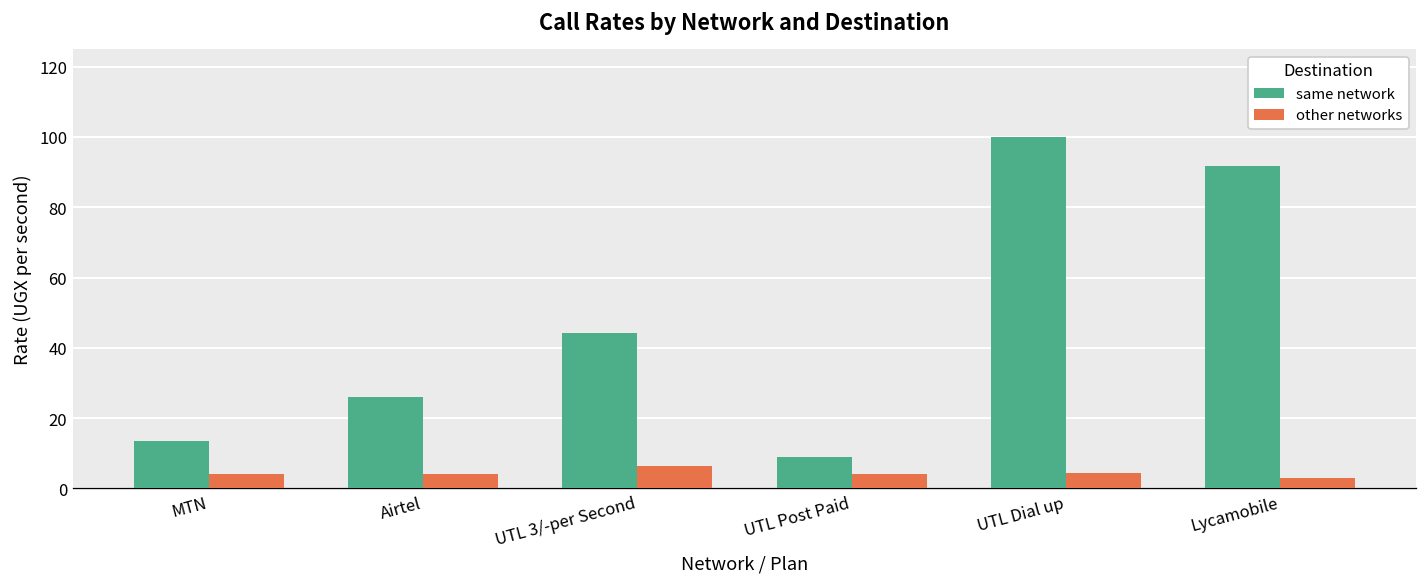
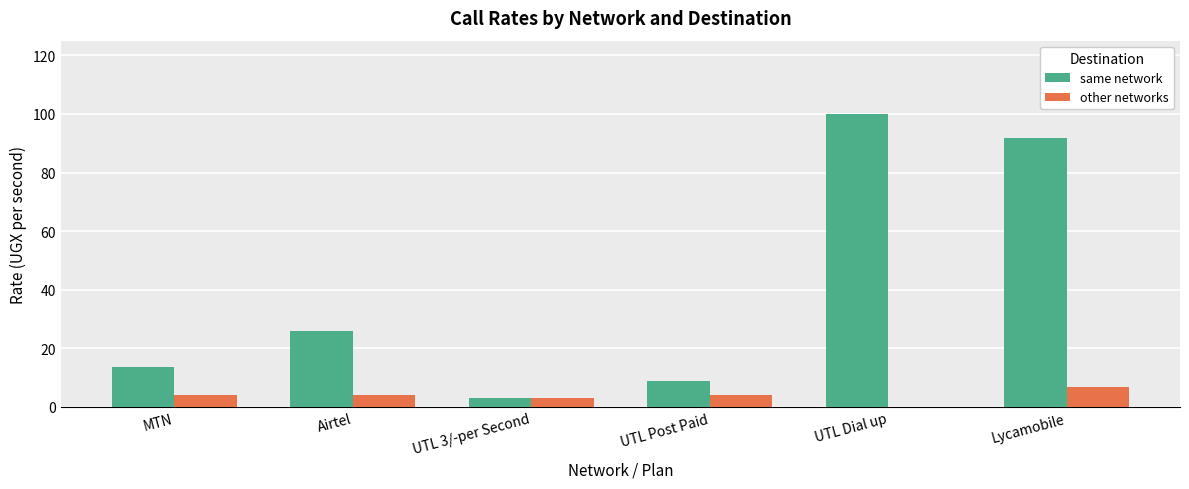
same network, UTL 3/-per Second: 44 -> 3
other networks, UTL 3/-per Second: 7 -> 3
other networks, UTL Dial up: 5 -> 0
other networks, Lycamobile: 3 -> 7
